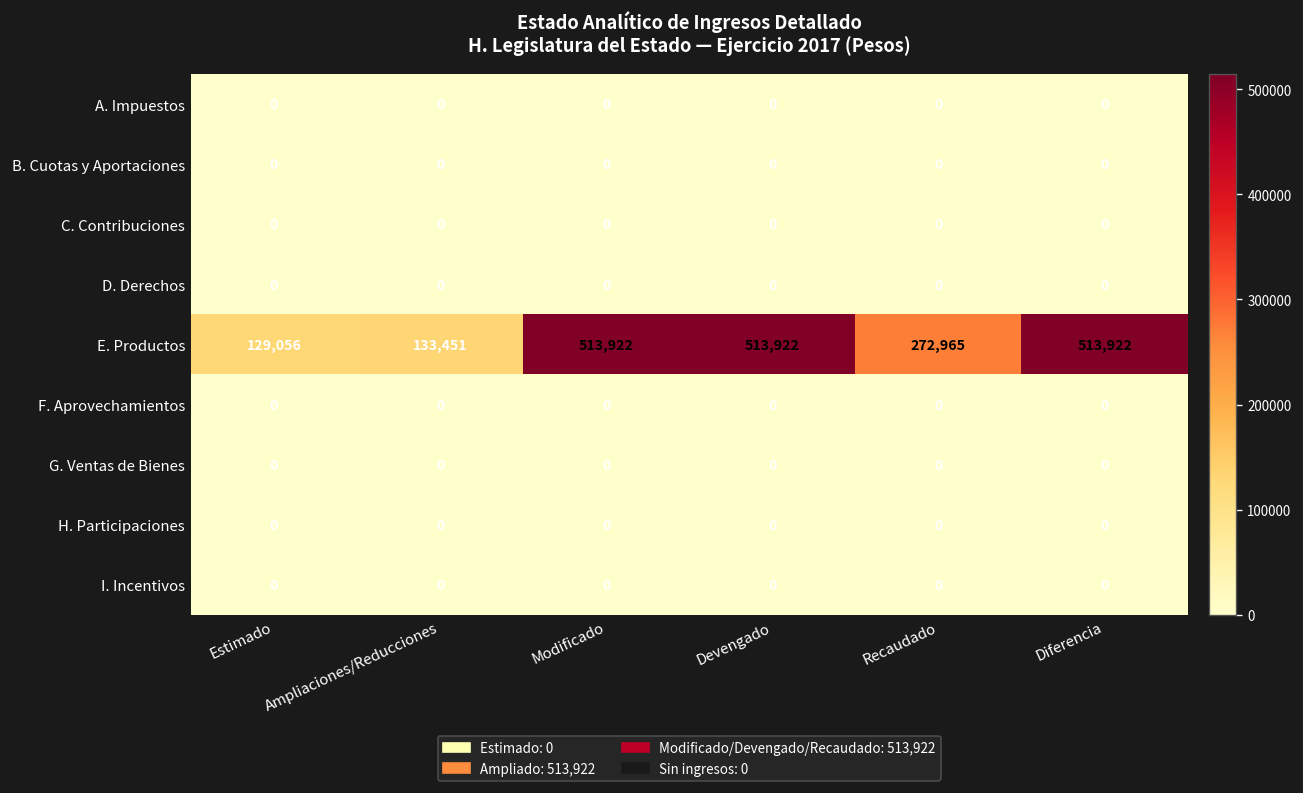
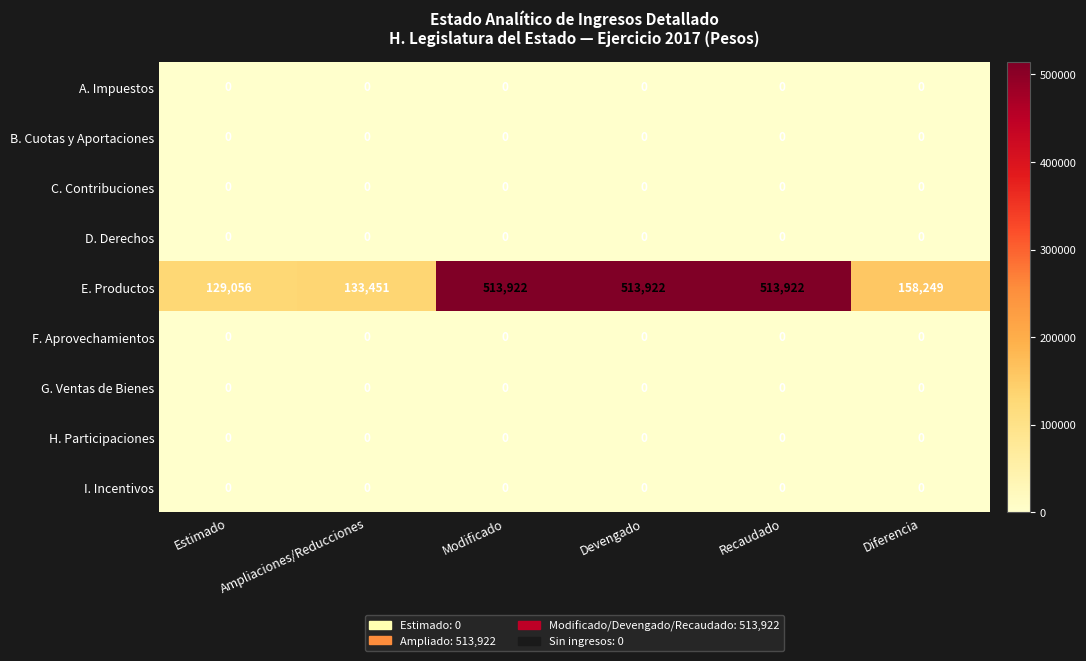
E. Productos, Recaudado: 272,965 -> 513,922
E. Productos, Diferencia: 513,922 -> 158,249
